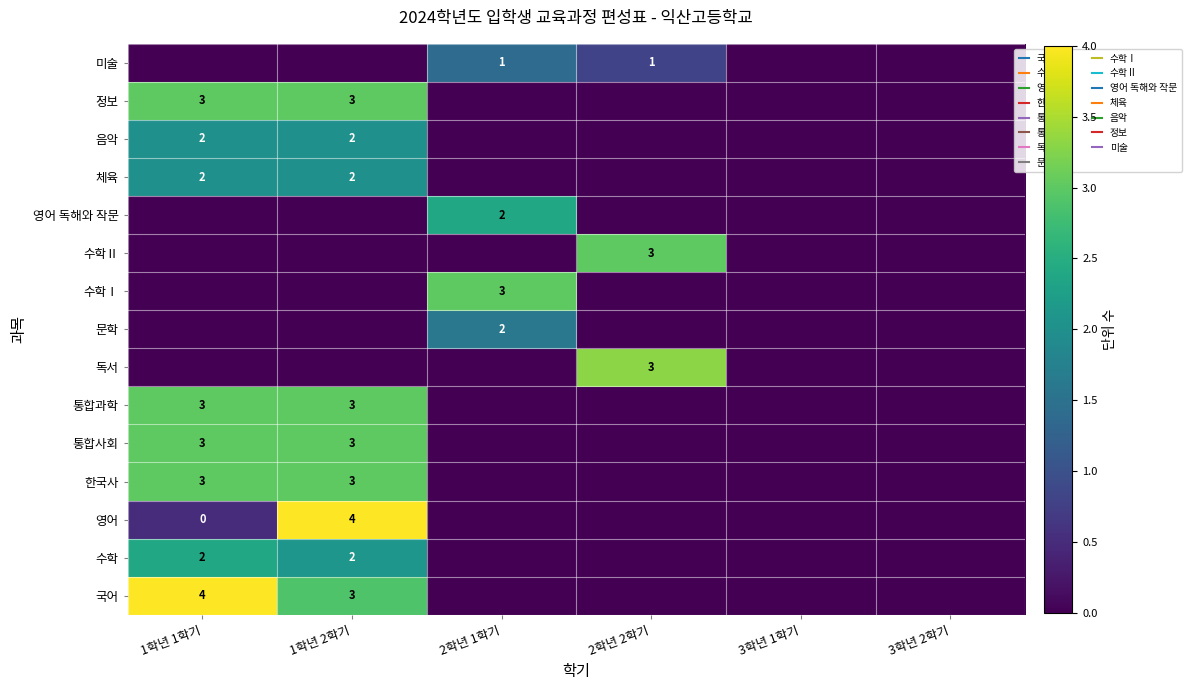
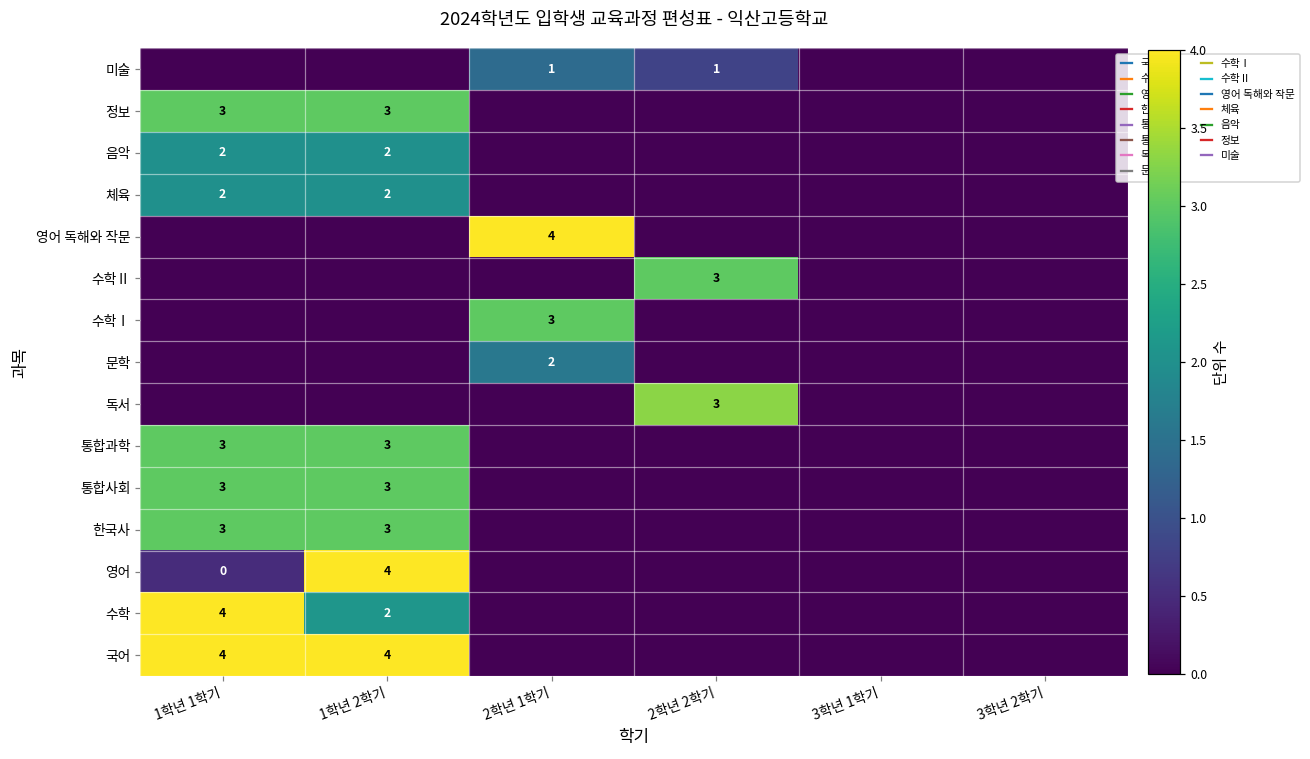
영어 독해와 작문, 2학년 1학기: 2 -> 4
수학, 1학년 1학기: 2 -> 4
국어, 1학년 2학기: 3 -> 4
